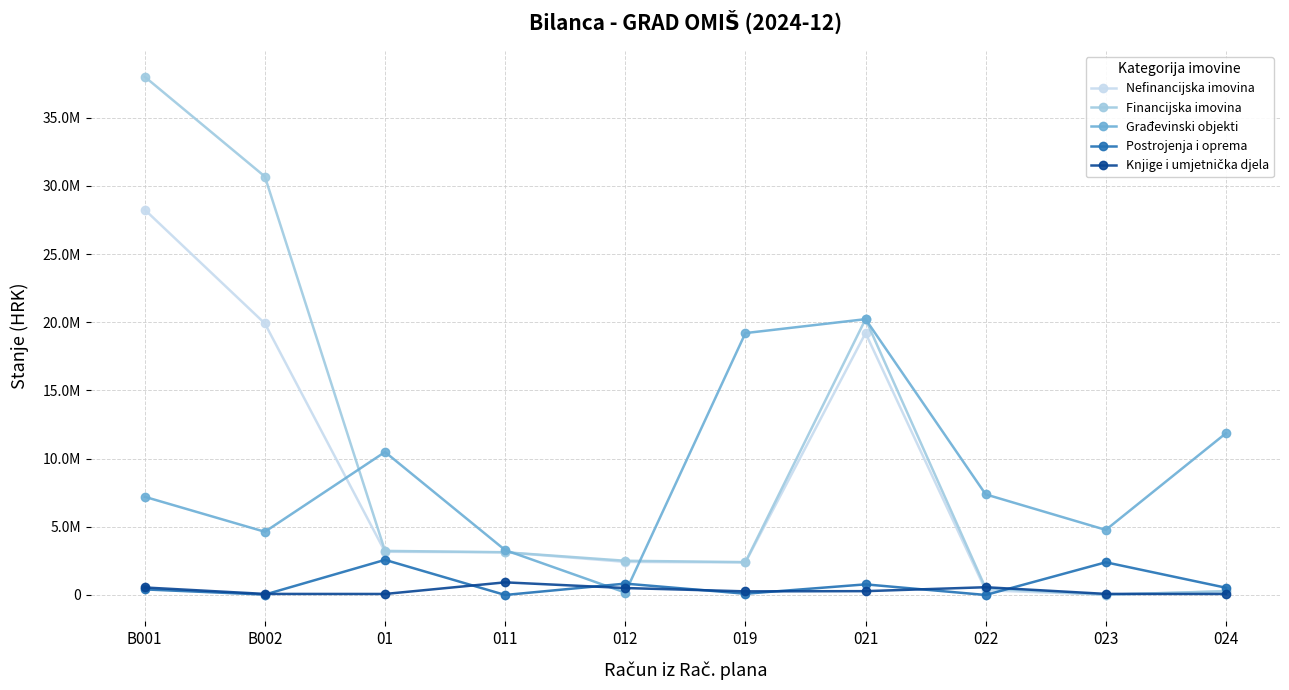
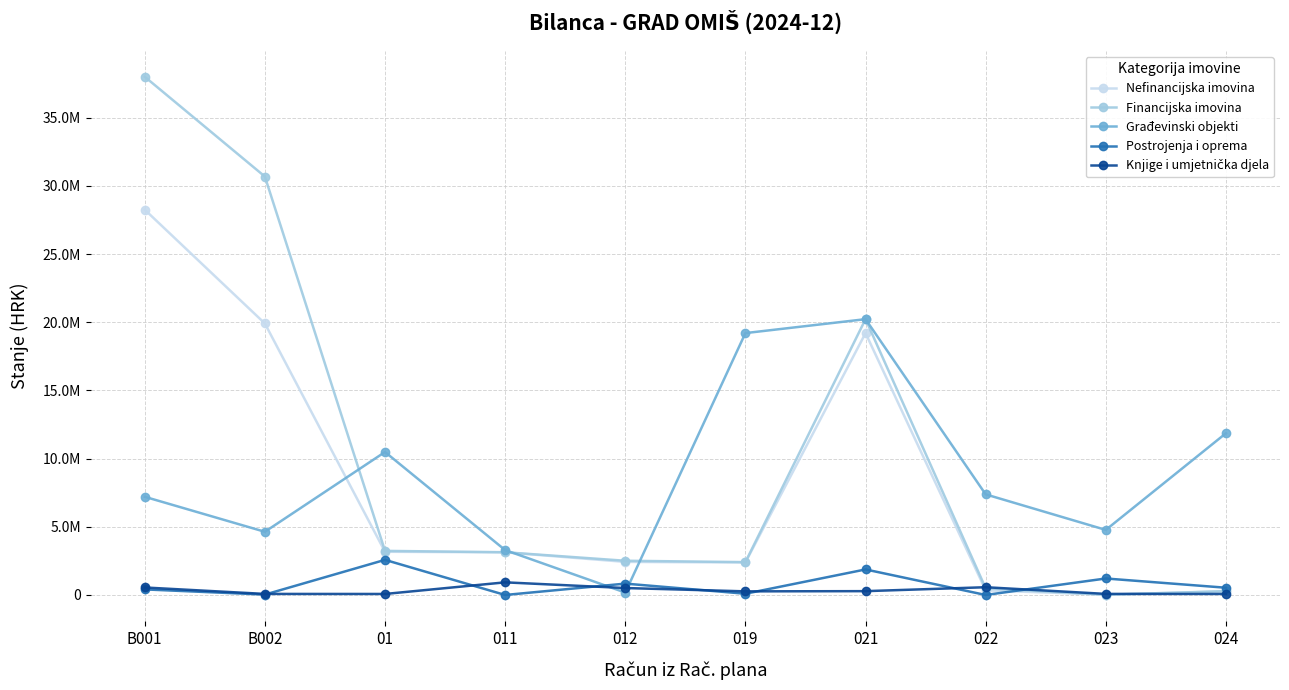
Postrojenja i oprema, 021: 800000 -> 1900000
Postrojenja i oprema, 023: 2400000 -> 1200000
